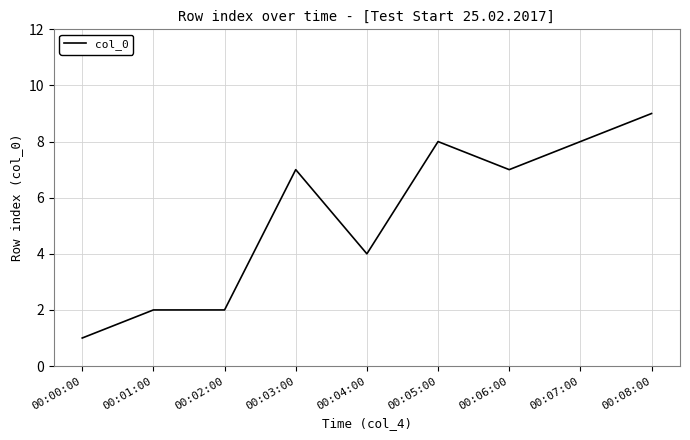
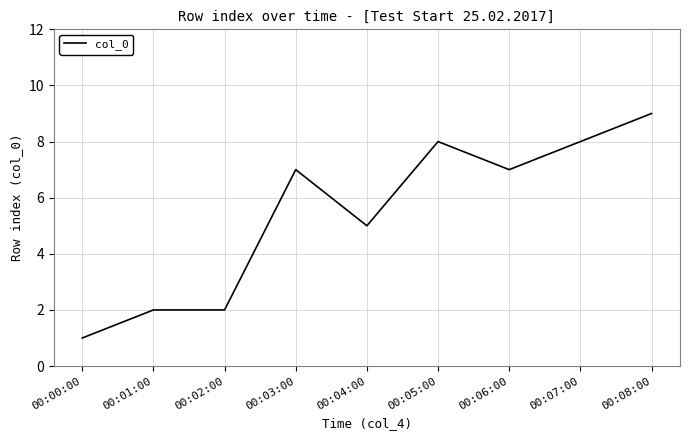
00:04:00: 4 -> 5
